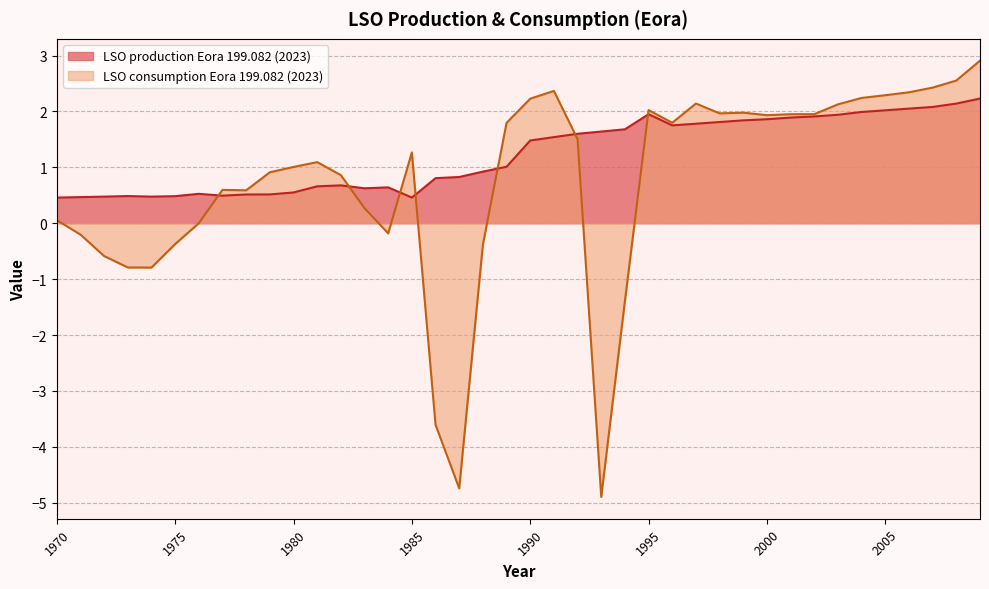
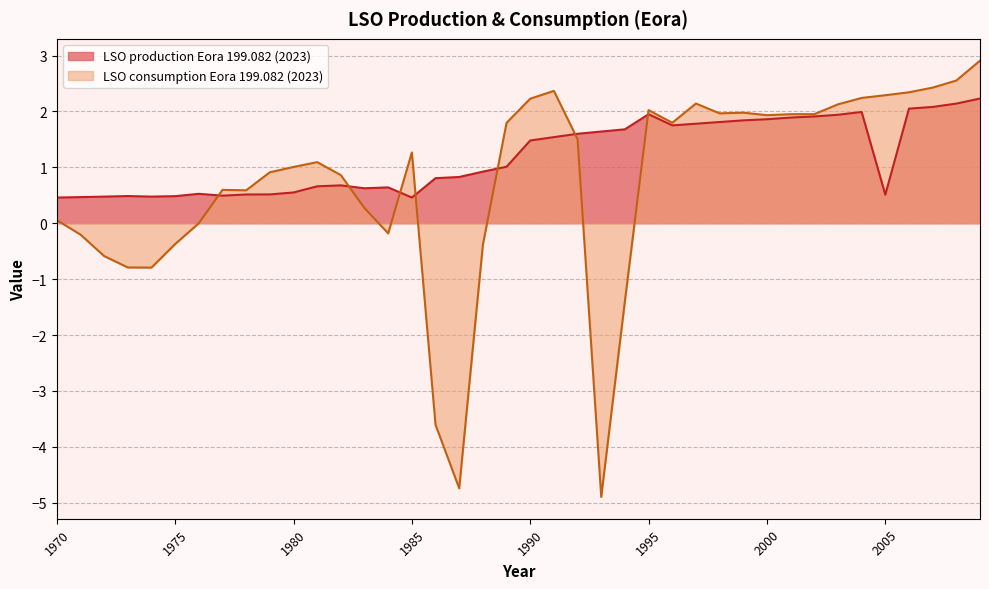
LSO production Eora 199.082 (2023), 2005: 2.0 -> 0.5
